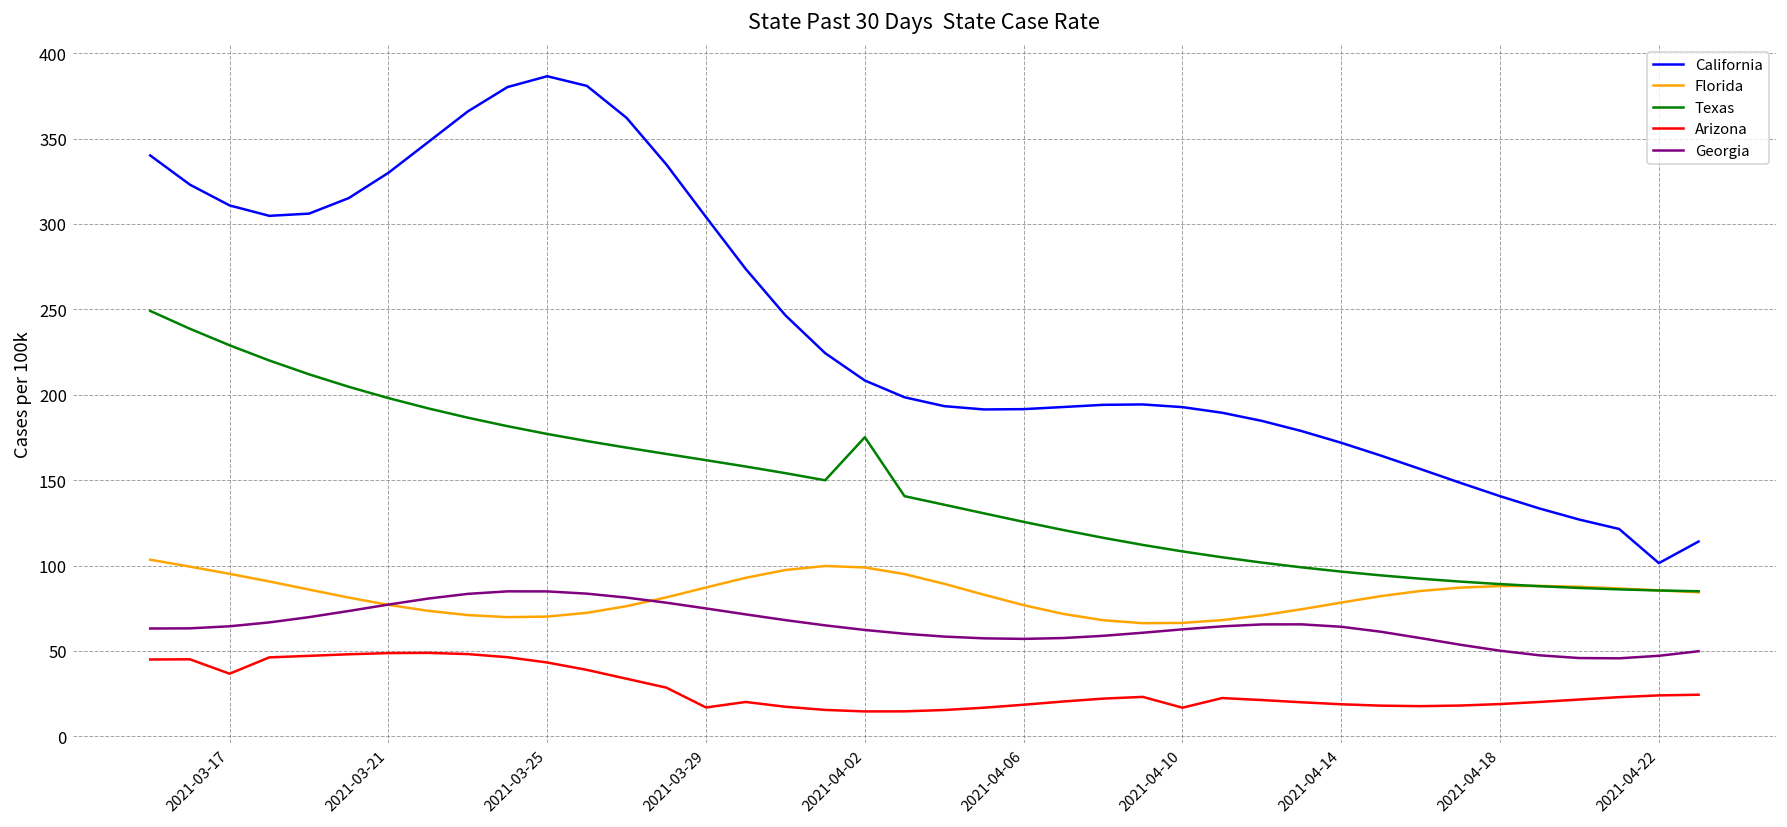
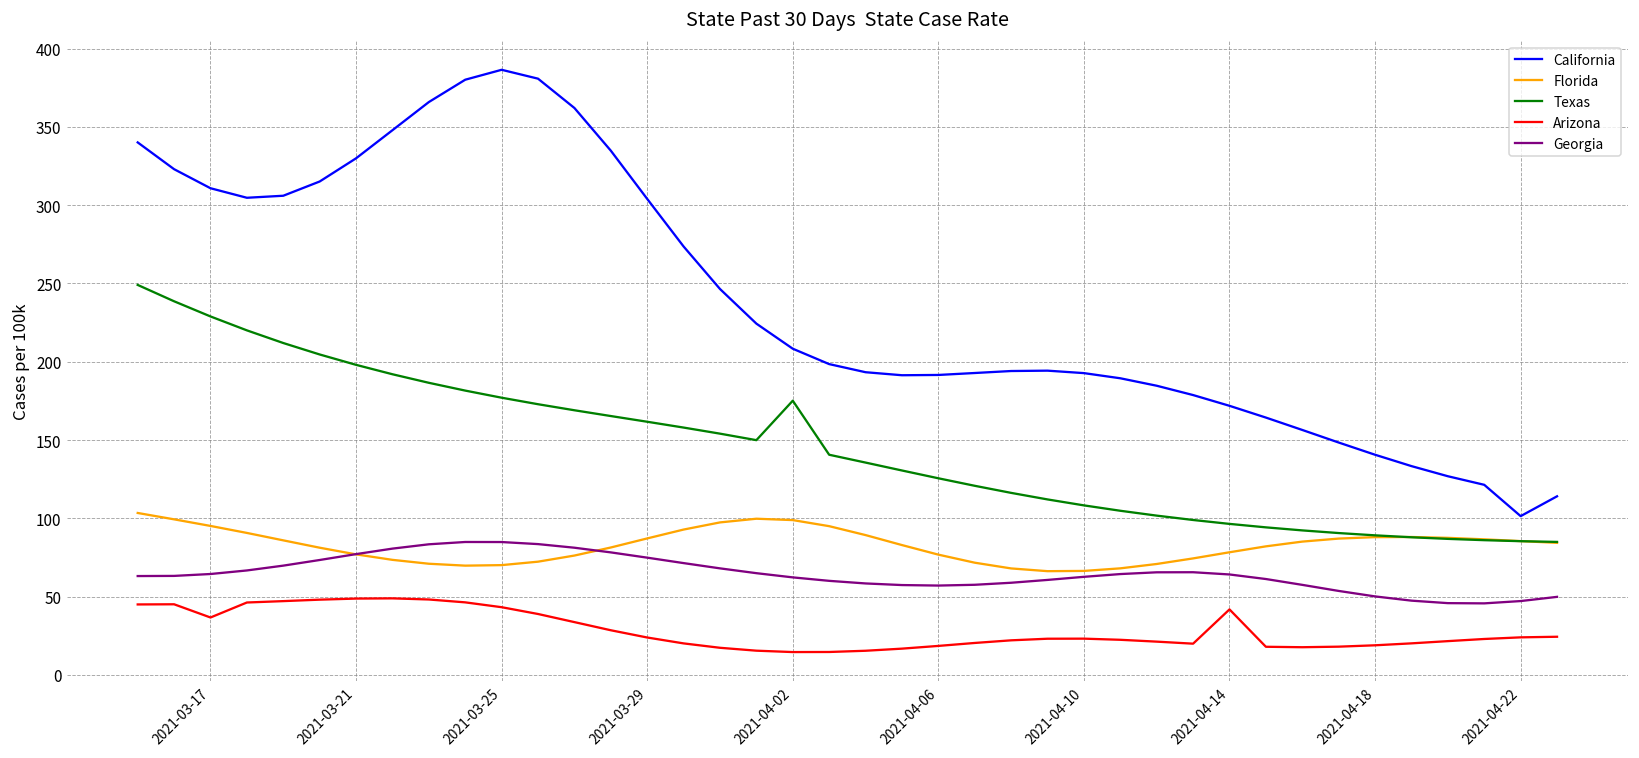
Arizona, 2021-03-29: 17 -> 24
Arizona, 2021-04-10: 17 -> 23
Arizona, 2021-04-14: 19 -> 42
